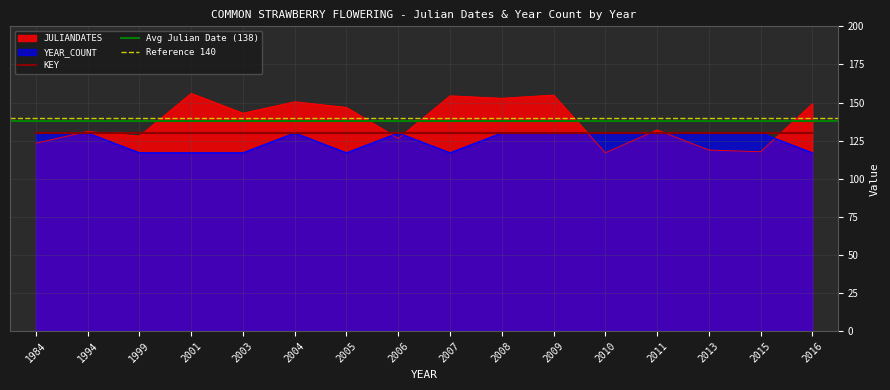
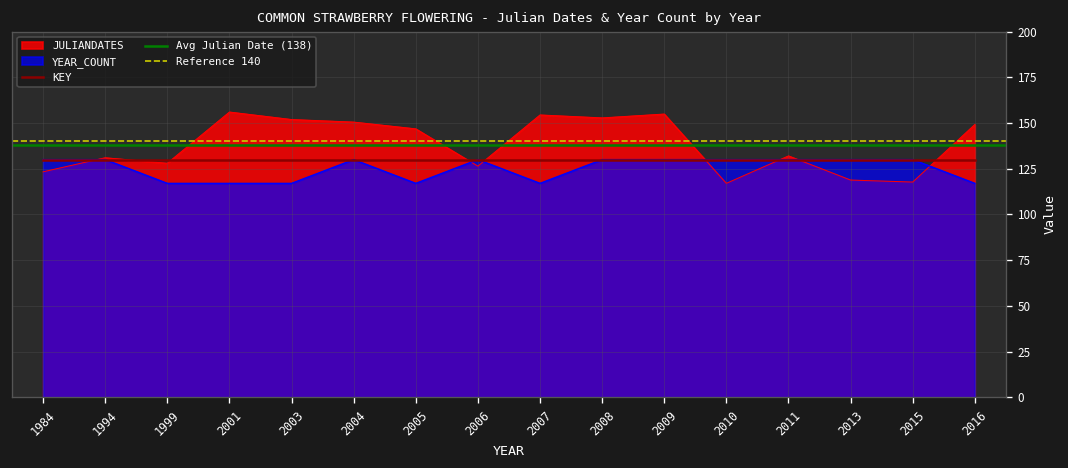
JULIANDATES, 2003: 143 -> 152
